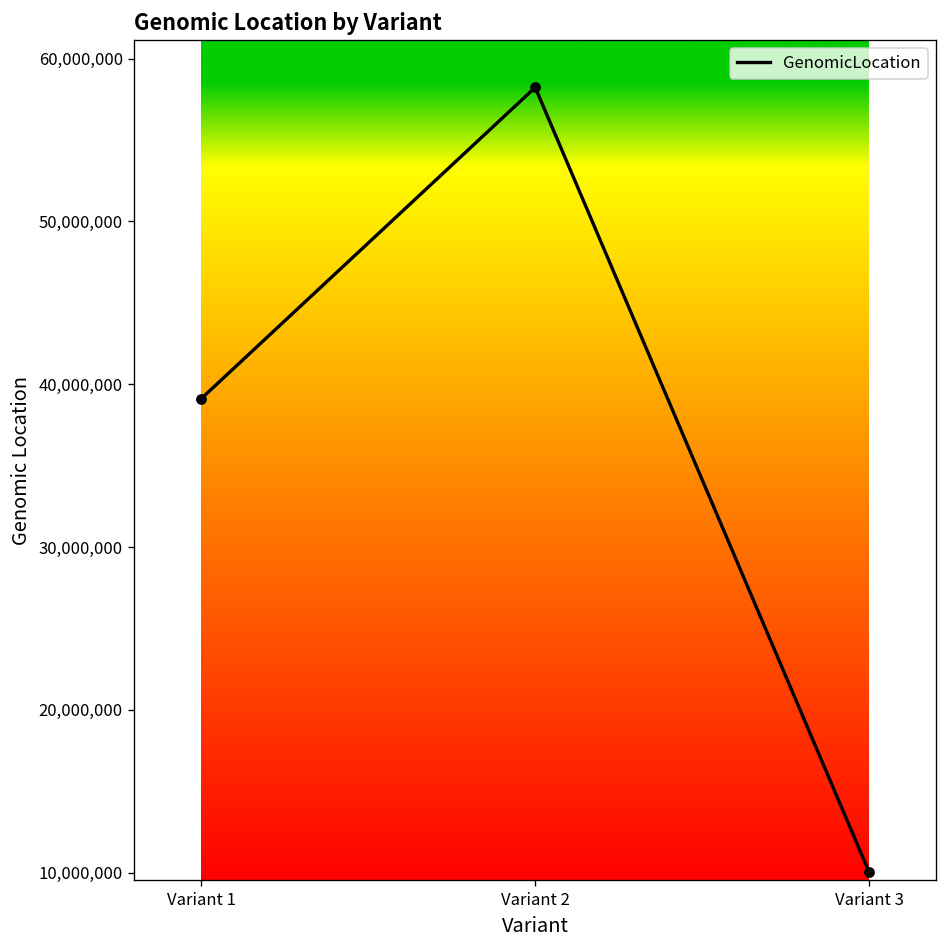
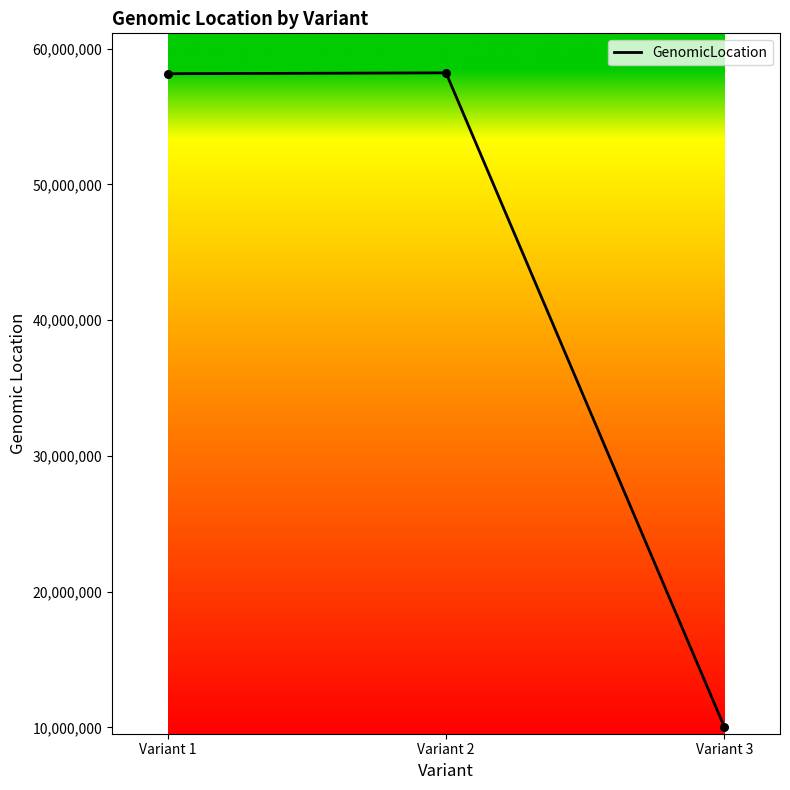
Variant 1: 39,100,000 -> 58,200,000
